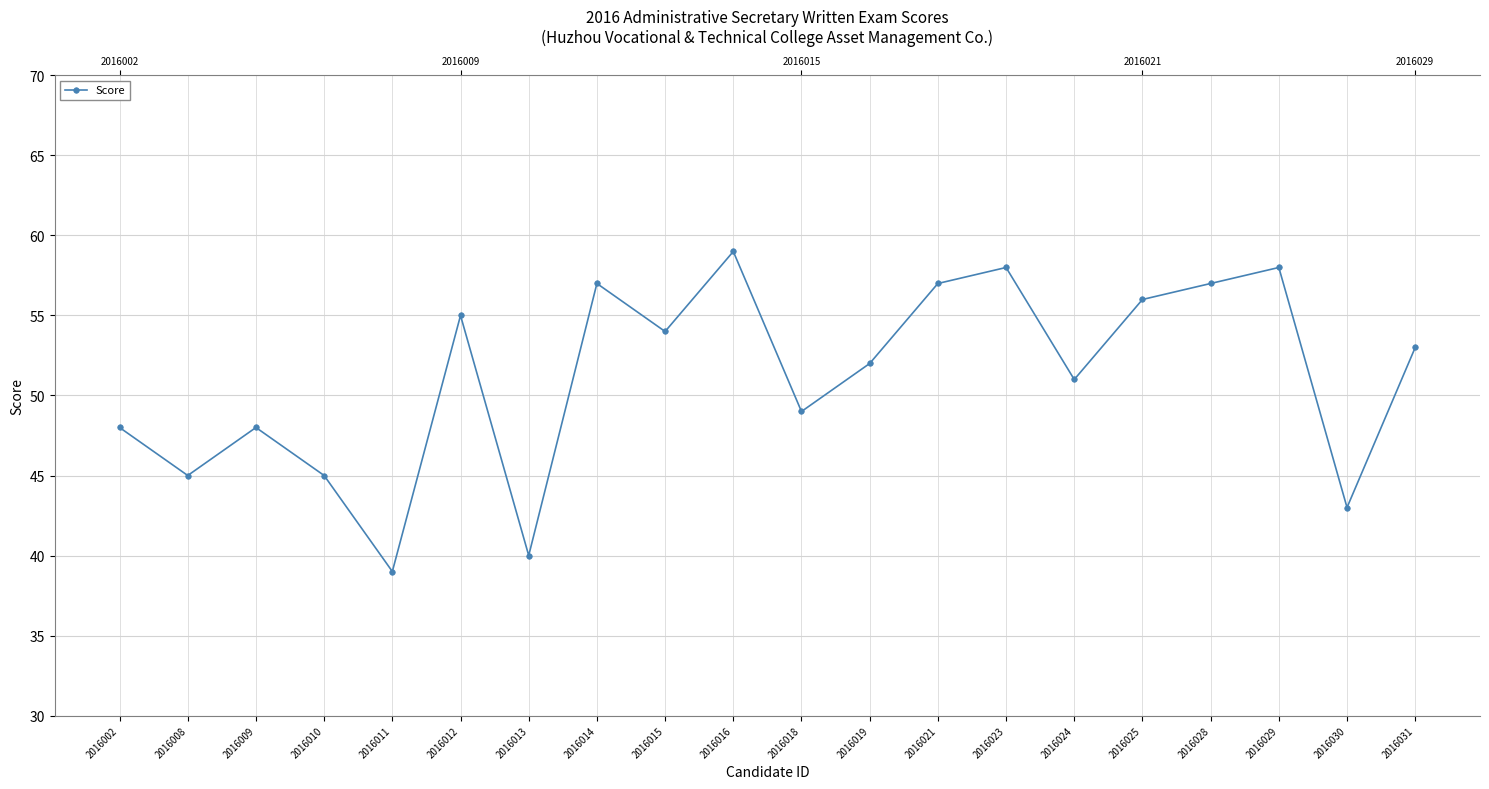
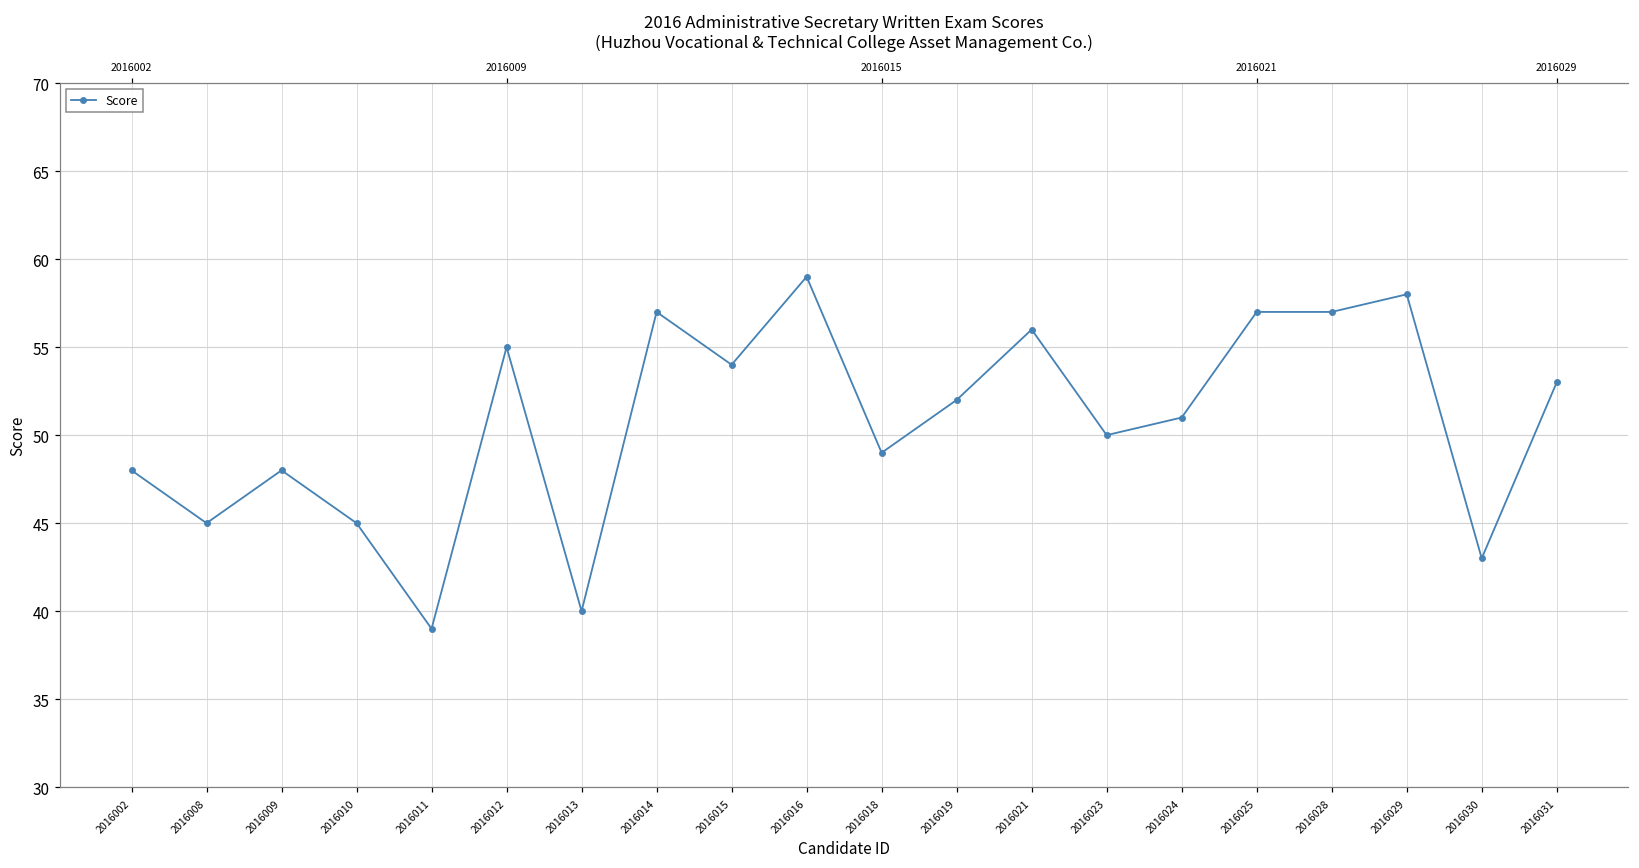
2016021: 57 -> 56
2016023: 58 -> 50
2016025: 56 -> 57
